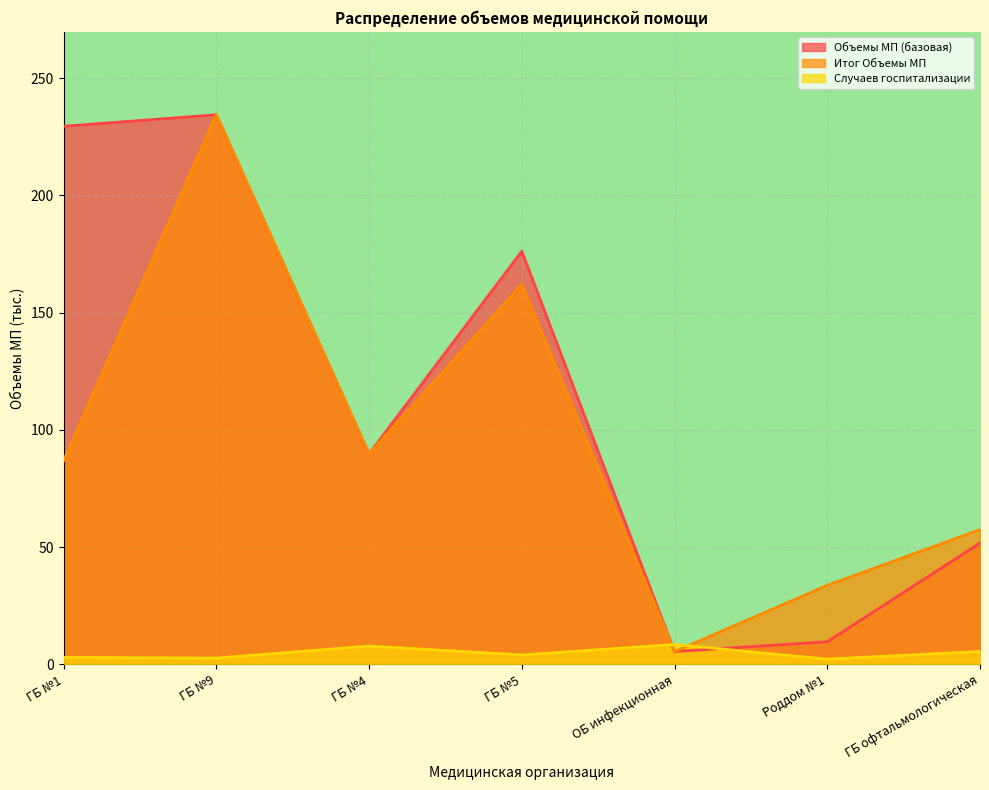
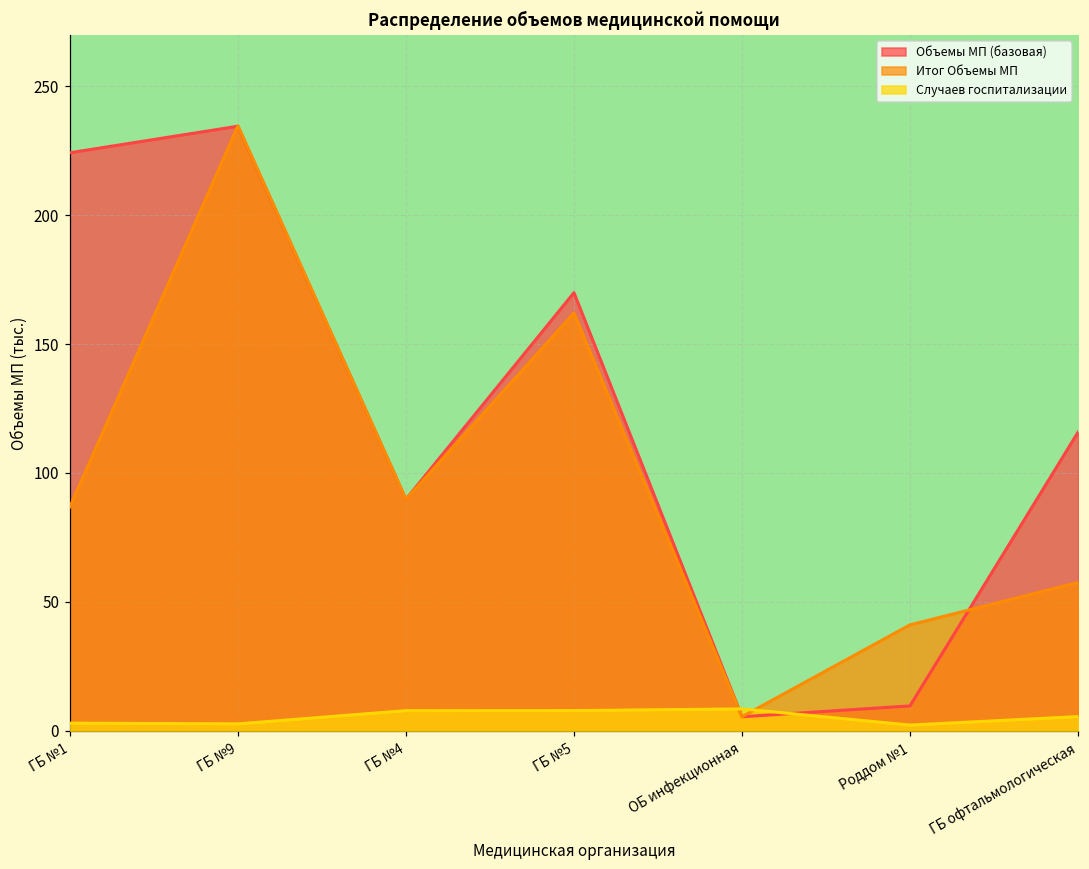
Объемы МП (базовая), ГБ №1: 230 -> 224
Объемы МП (базовая), ГБ №5: 176 -> 170
Случаев госпитализации, ГБ №5: 4 -> 8
Итог Объемы МП, Роддом №1: 34 -> 41
Объемы МП (базовая), ГБ офтальмологическая: 52 -> 116
